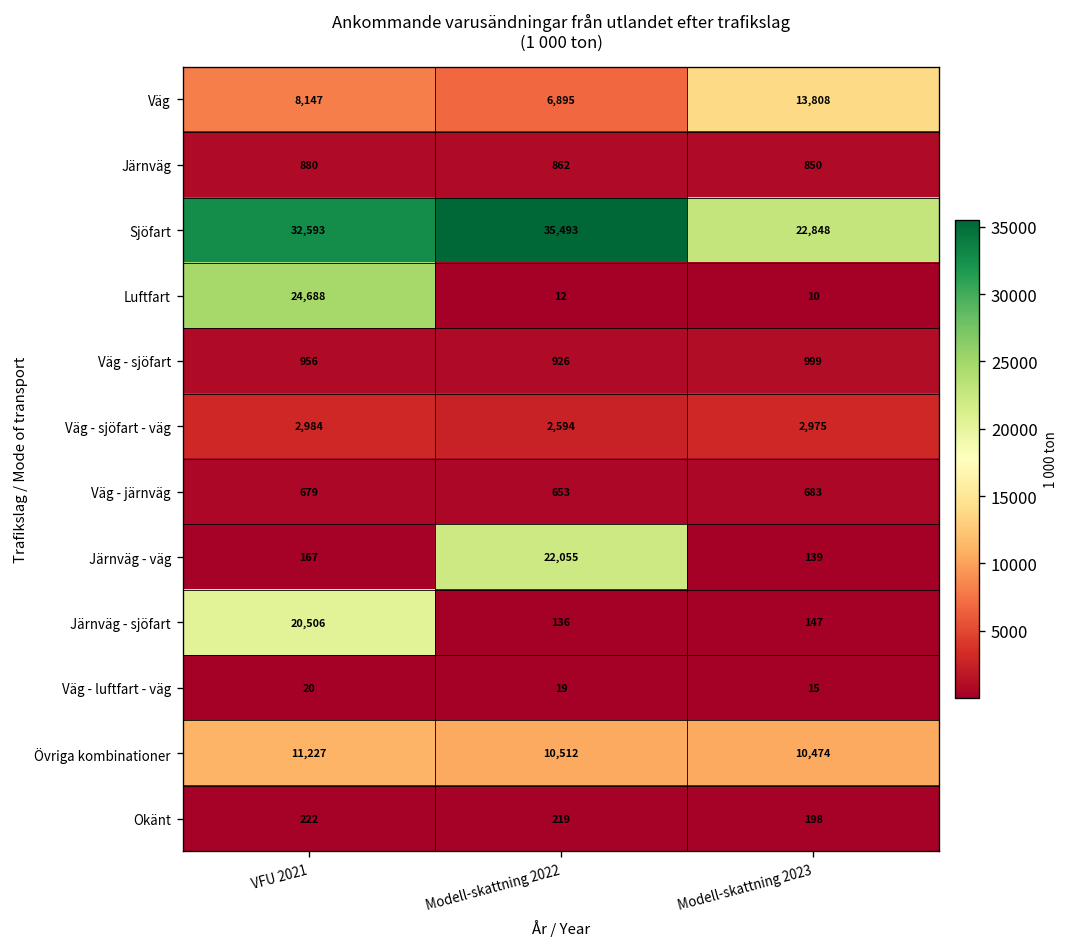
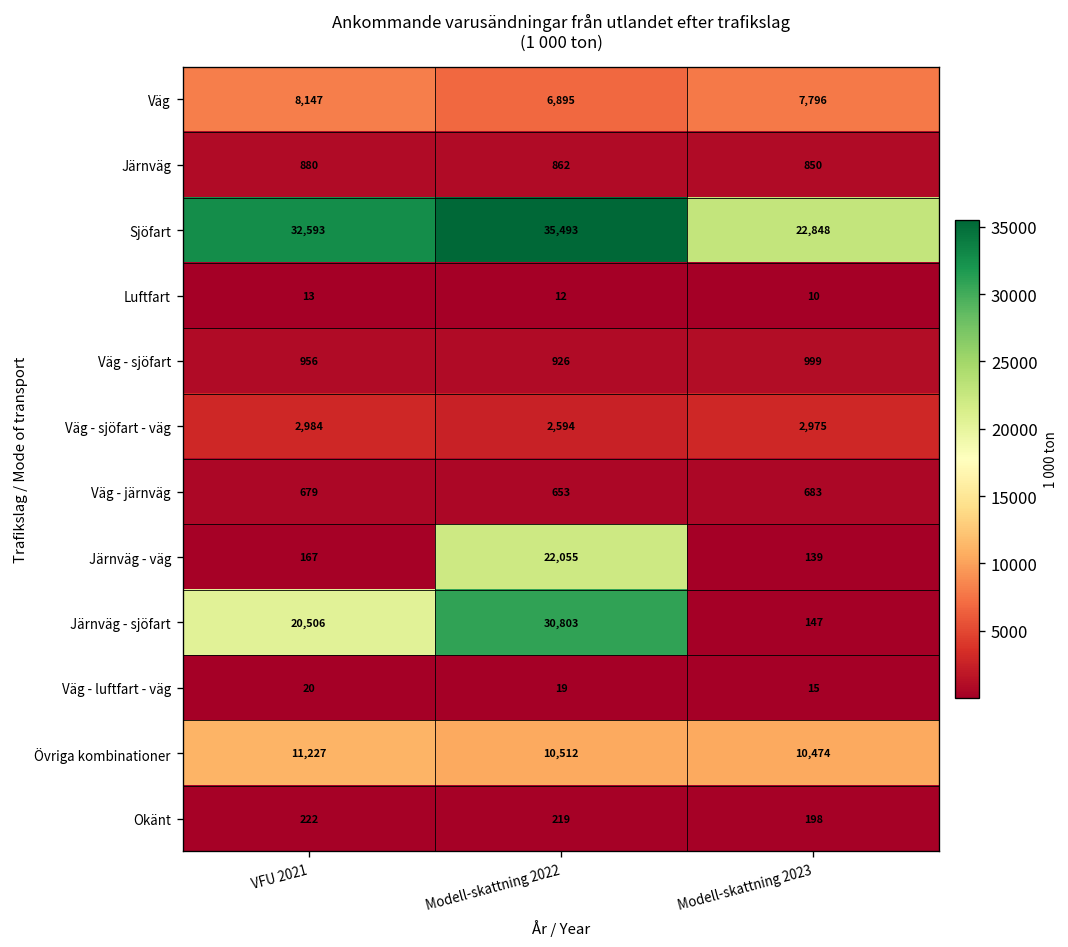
Väg, Modell-skattning 2023: 13,808 -> 7,796
Luftfart, VFU 2021: 24,688 -> 13
Järnväg - sjöfart, Modell-skattning 2022: 136 -> 30,803
